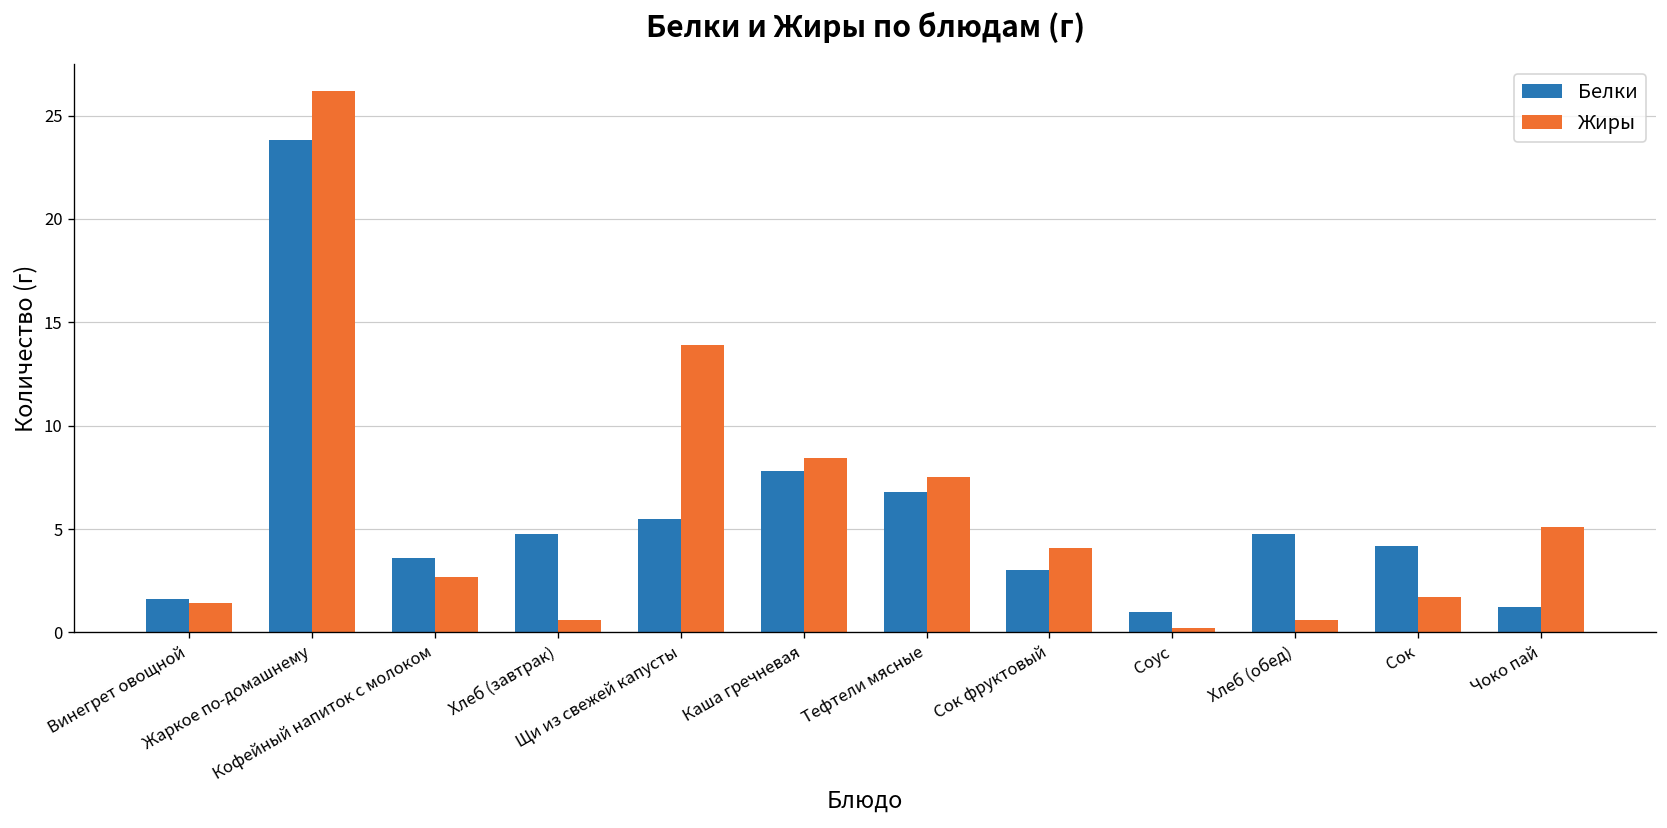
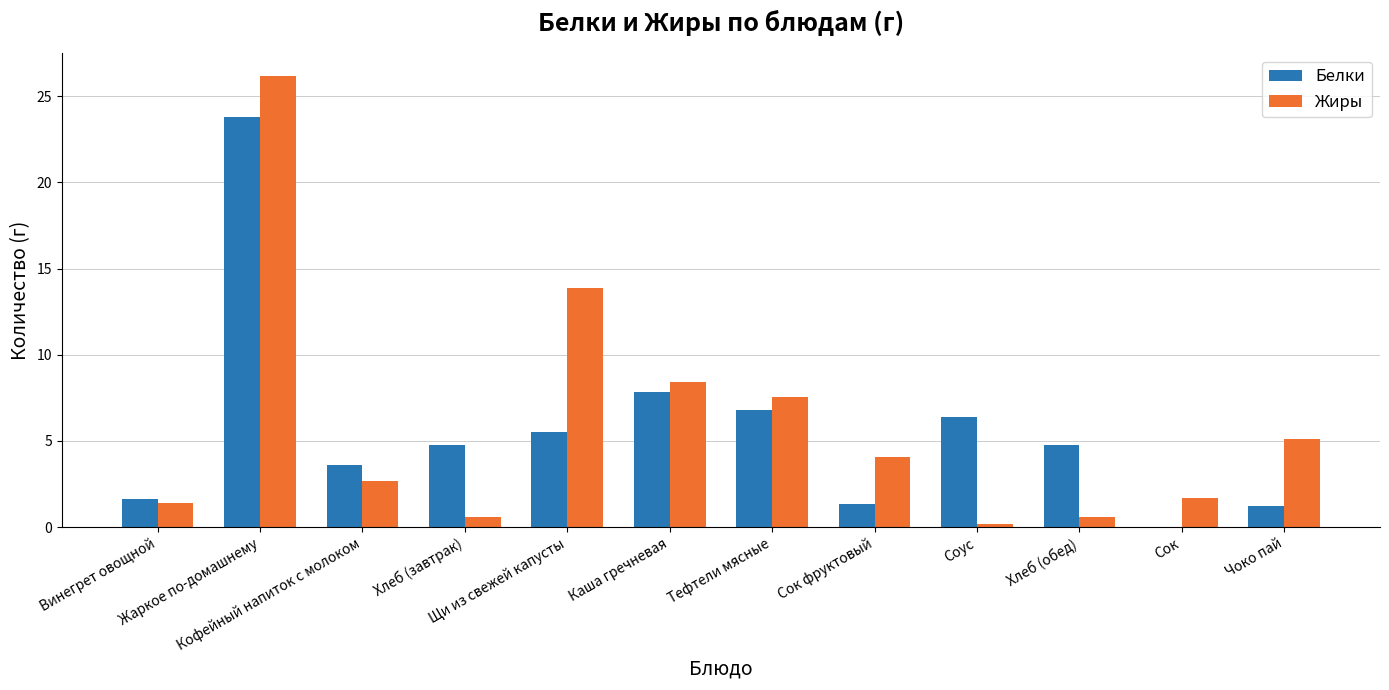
Белки, Сок фруктовый: 3.0 -> 1.4
Белки, Соус: 1.0 -> 6.4
Белки, Сок: 4.2 -> 0.0
